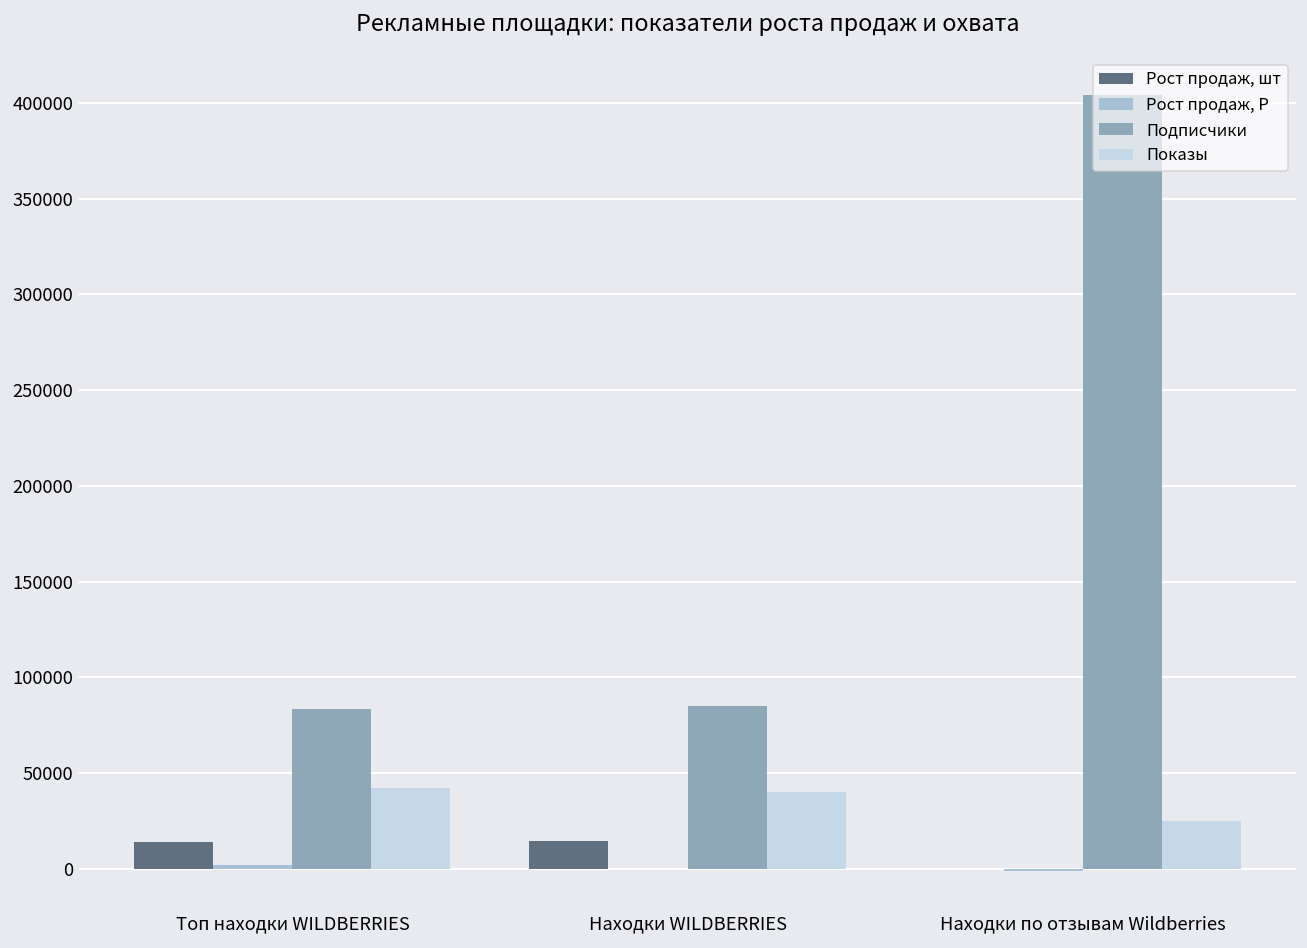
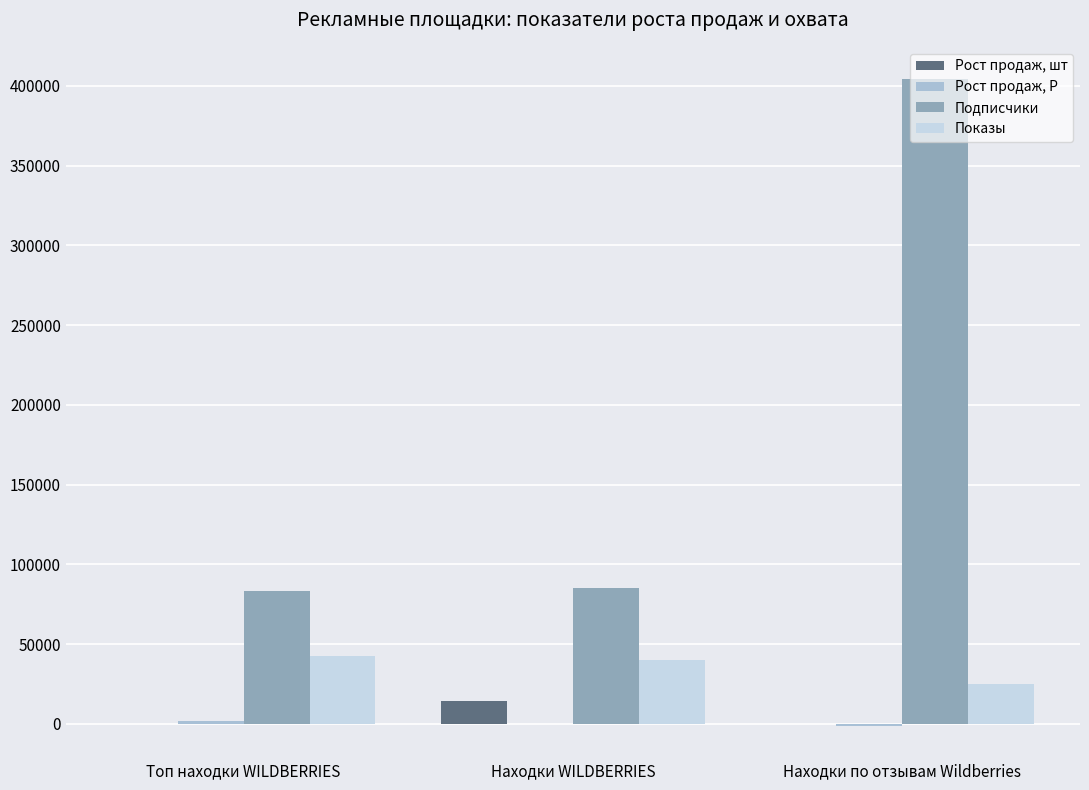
Рост продаж, шт, Топ находки WILDBERRIES: 14000 -> 0
